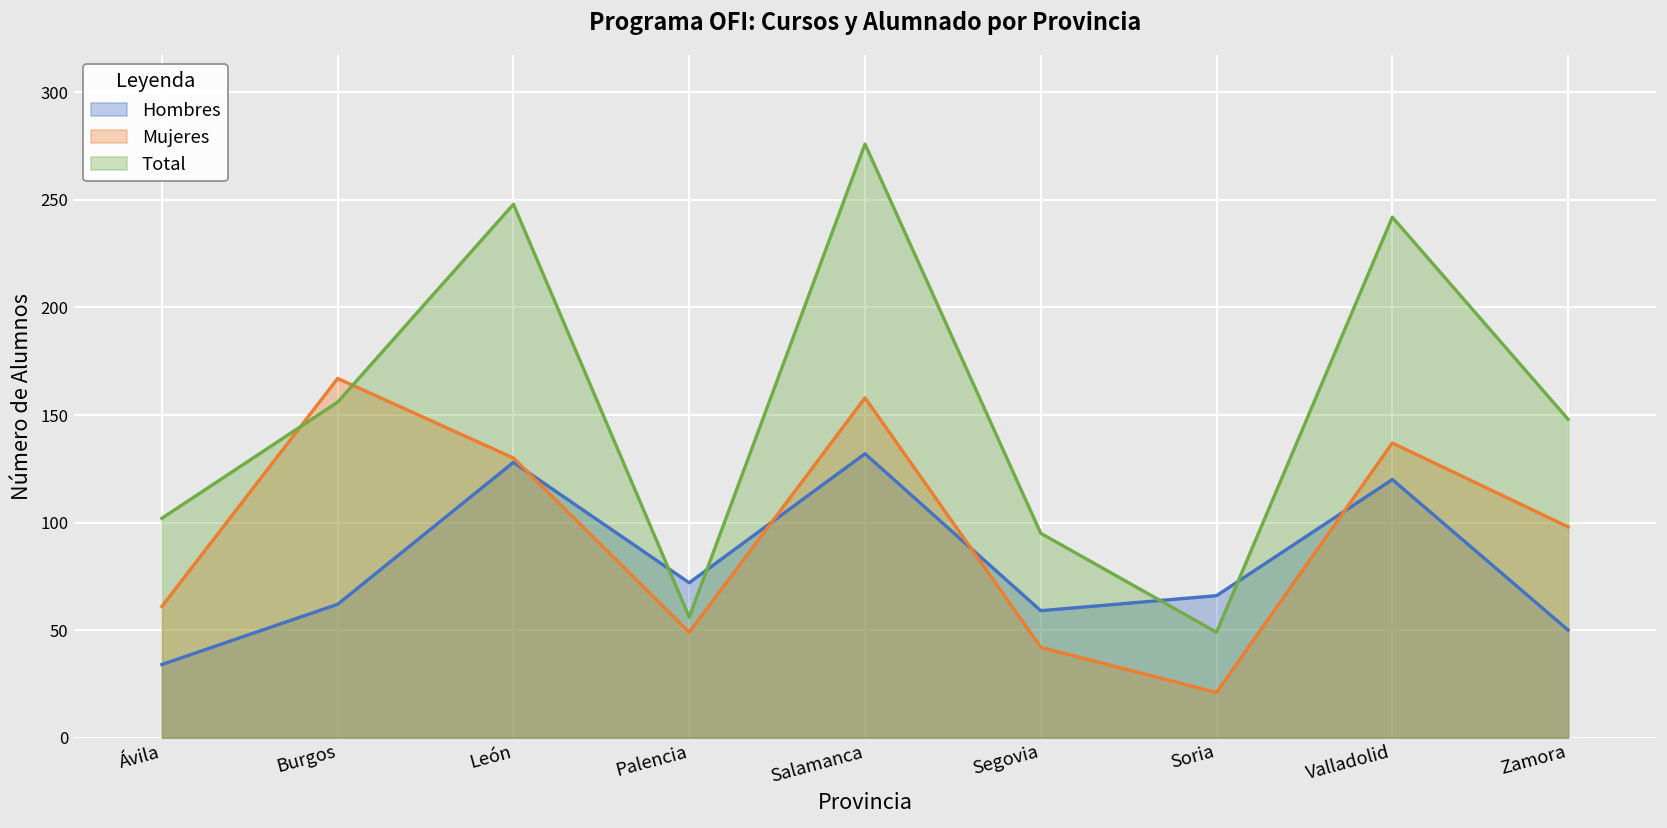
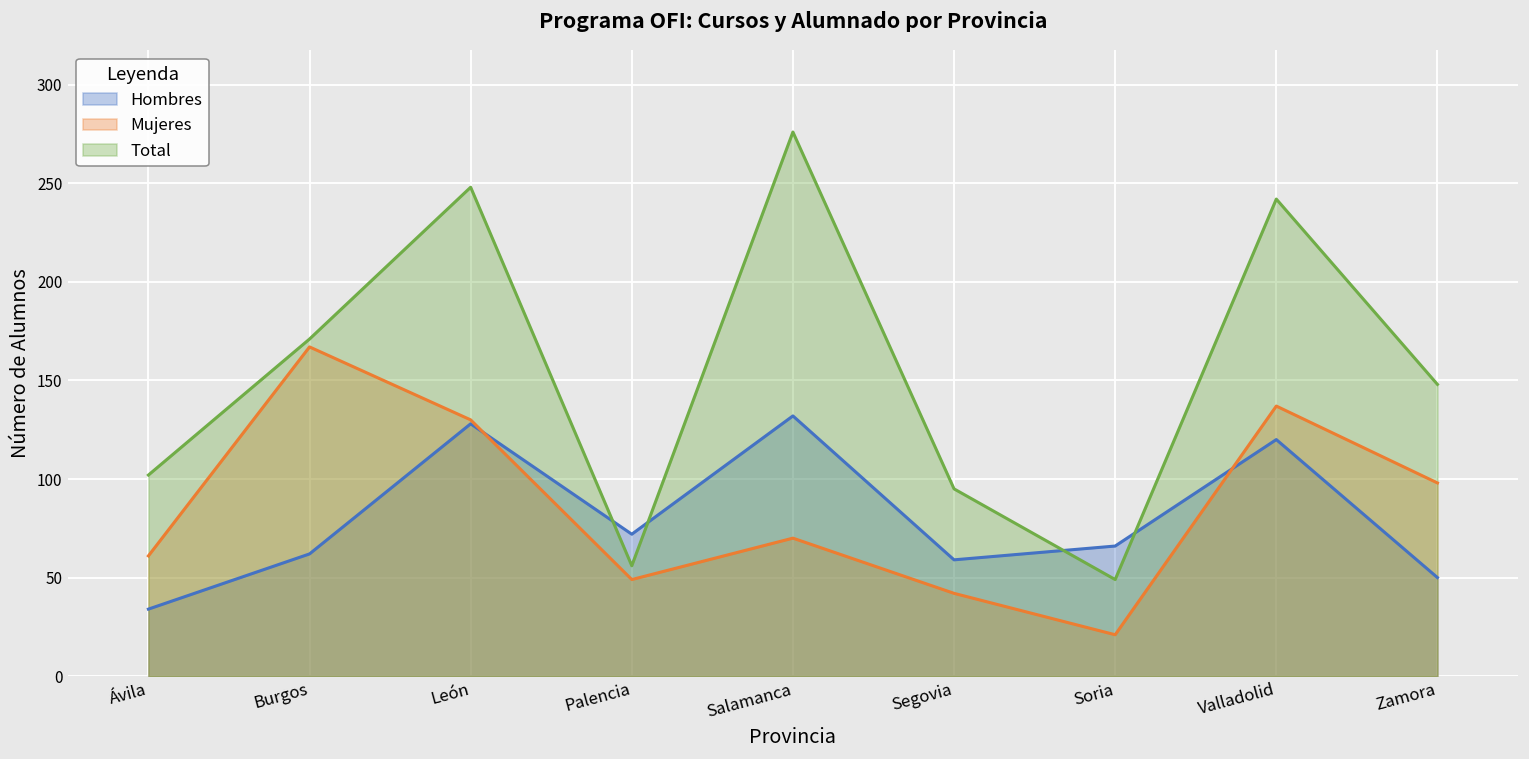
Total, Burgos: 156 -> 171
Mujeres, Salamanca: 158 -> 70
